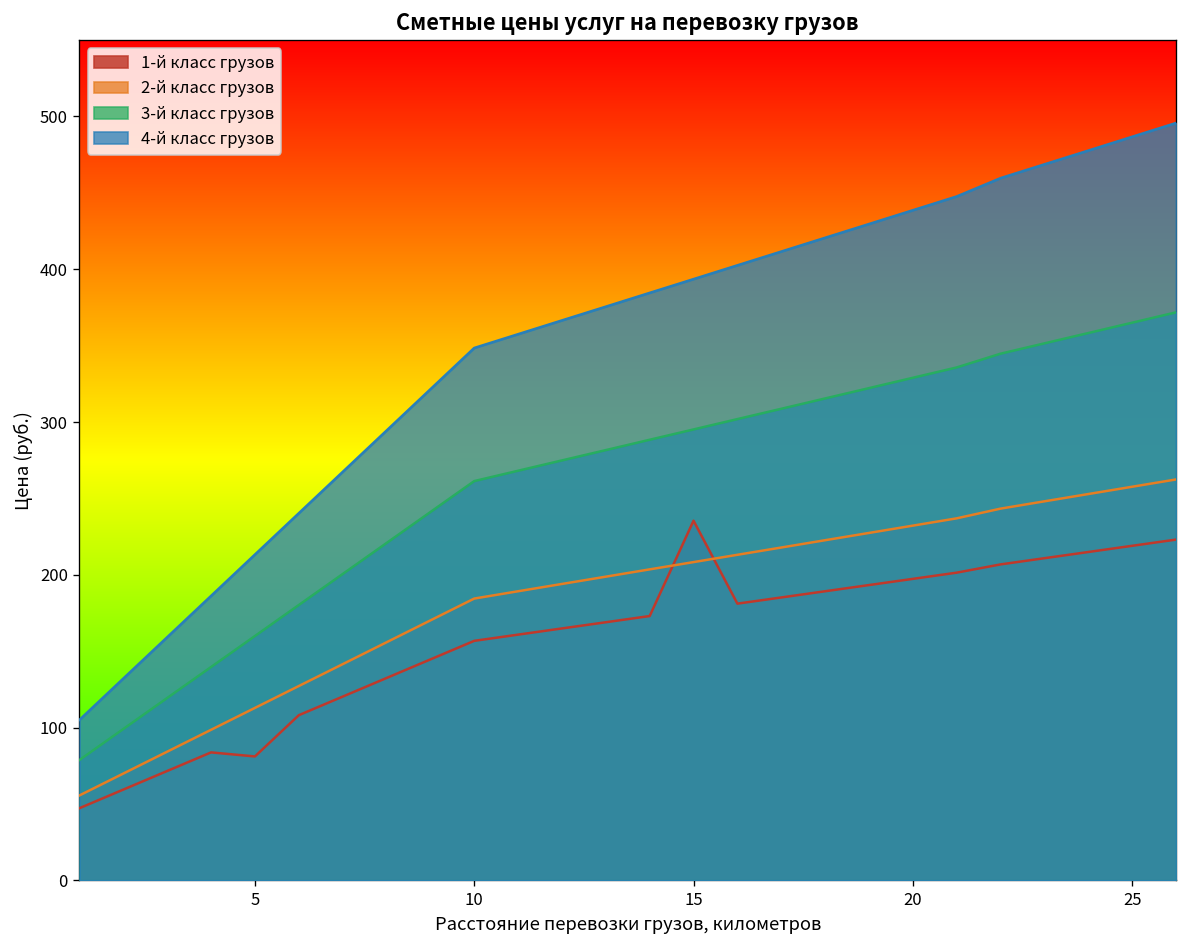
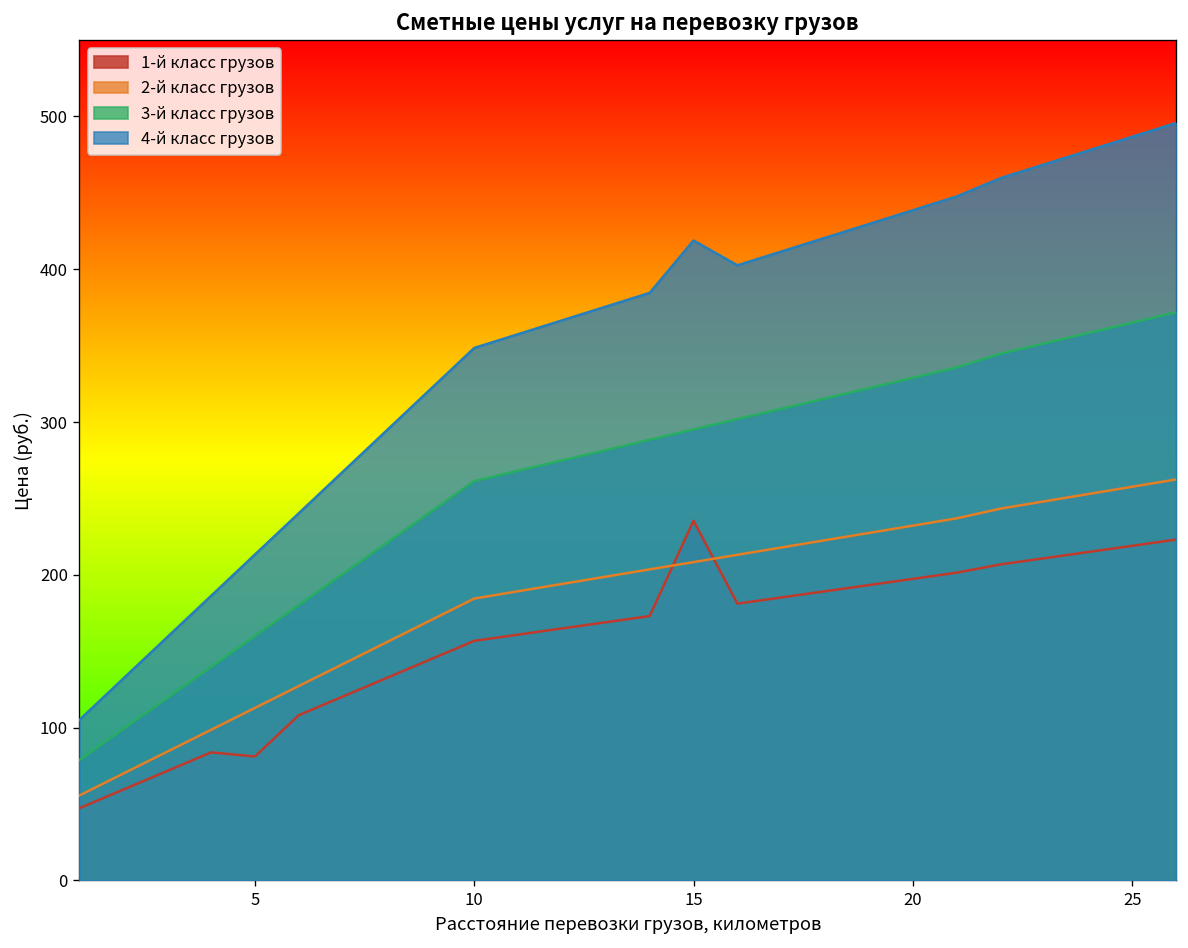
4-й класс грузов, 15: 394 -> 419
